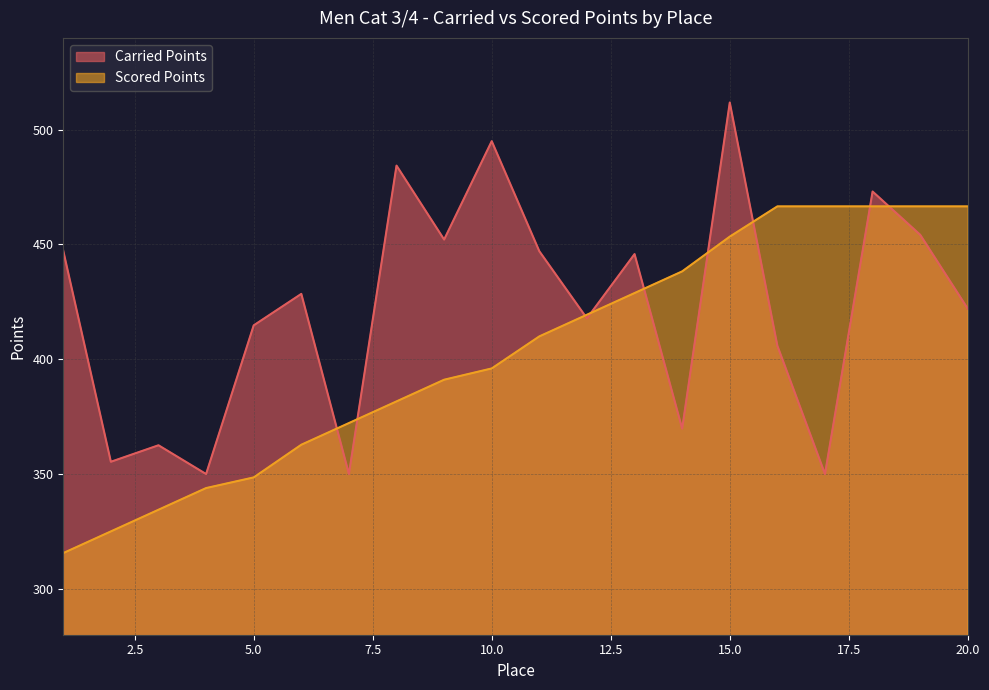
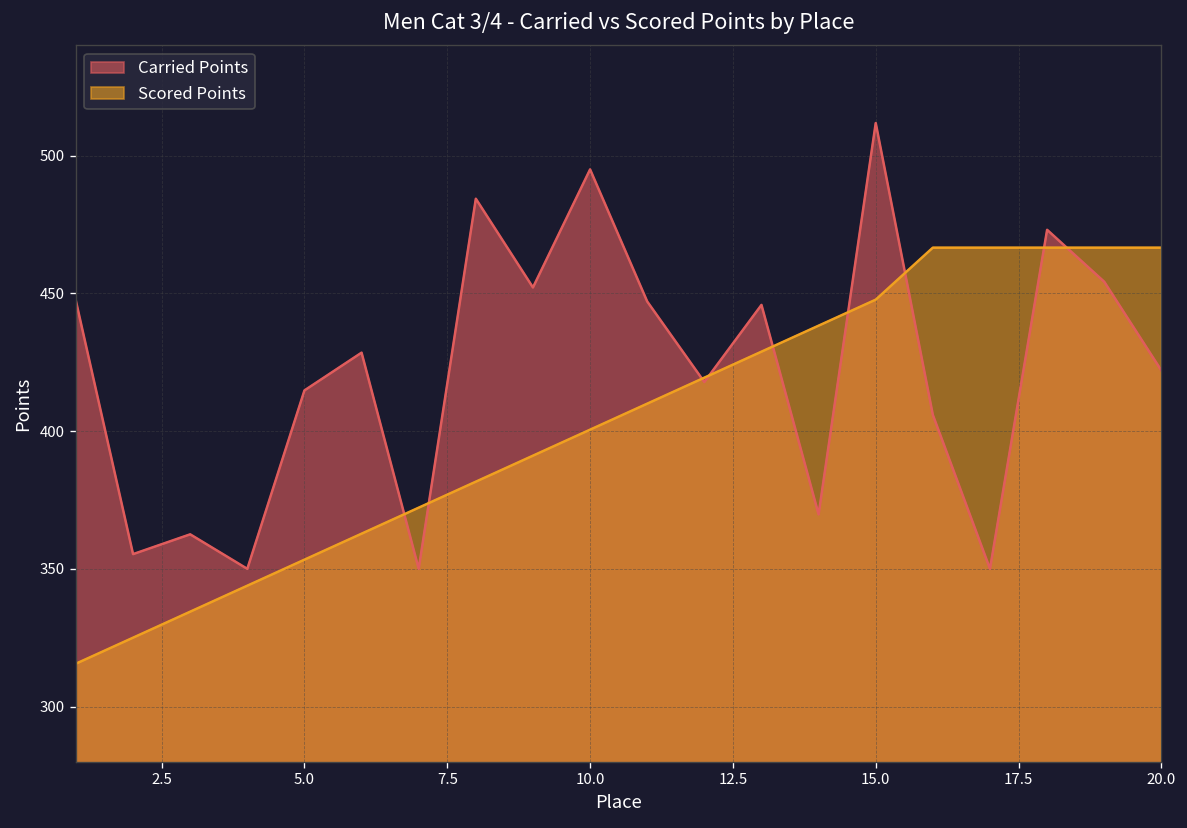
Scored Points, 5.0: 349 -> 353
Scored Points, 10.0: 396 -> 401
Scored Points, 15.0: 453 -> 448
